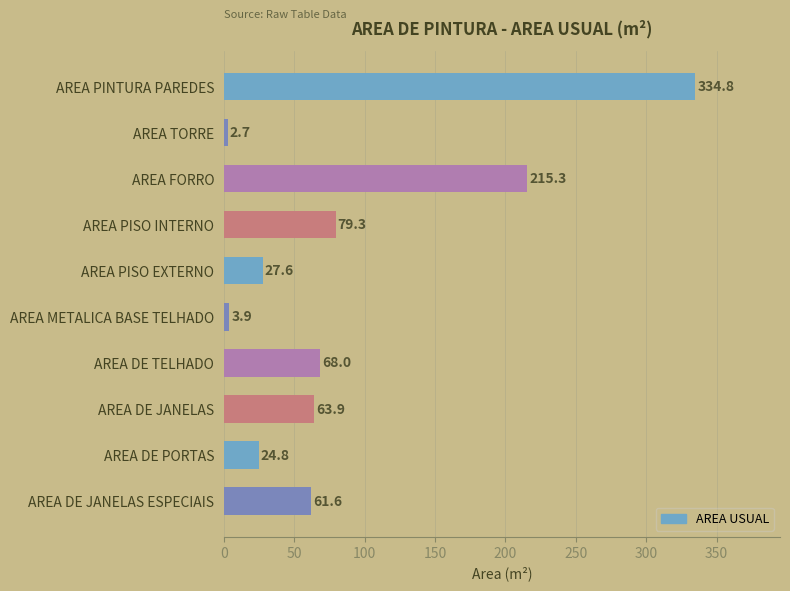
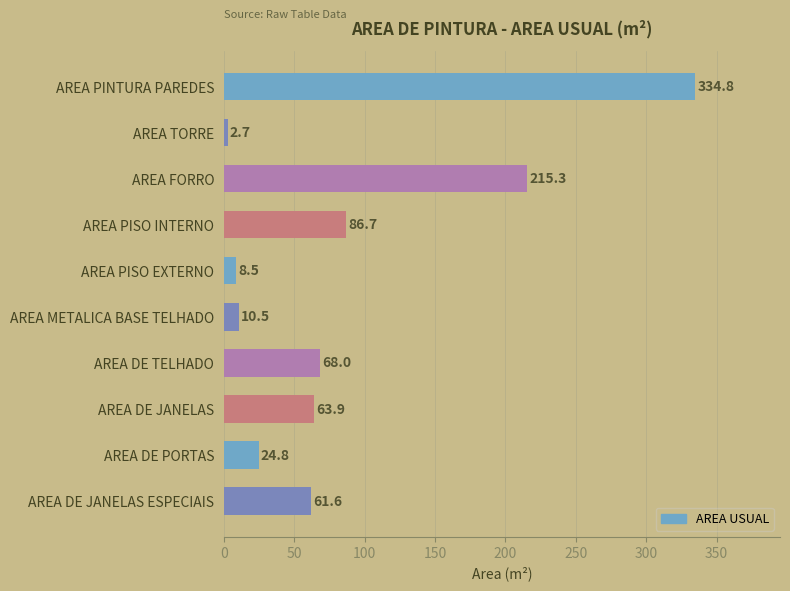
AREA PISO INTERNO: 79.3 -> 86.7
AREA PISO EXTERNO: 27.6 -> 8.5
AREA METALICA BASE TELHADO: 3.9 -> 10.5
